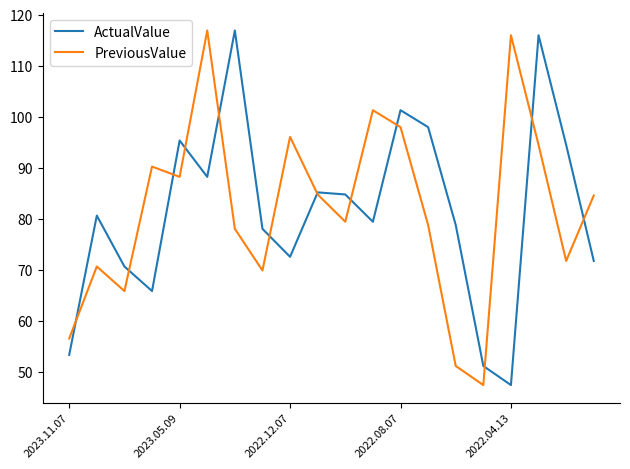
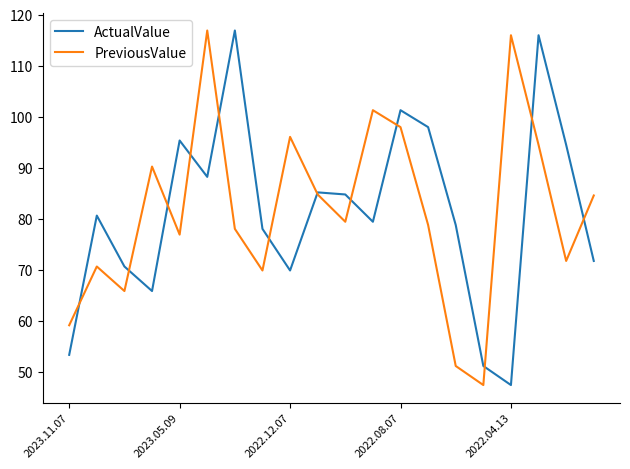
PreviousValue, 2023.11.07: 57 -> 59
PreviousValue, 2023.05.09: 88 -> 77
ActualValue, 2022.12.07: 73 -> 70
